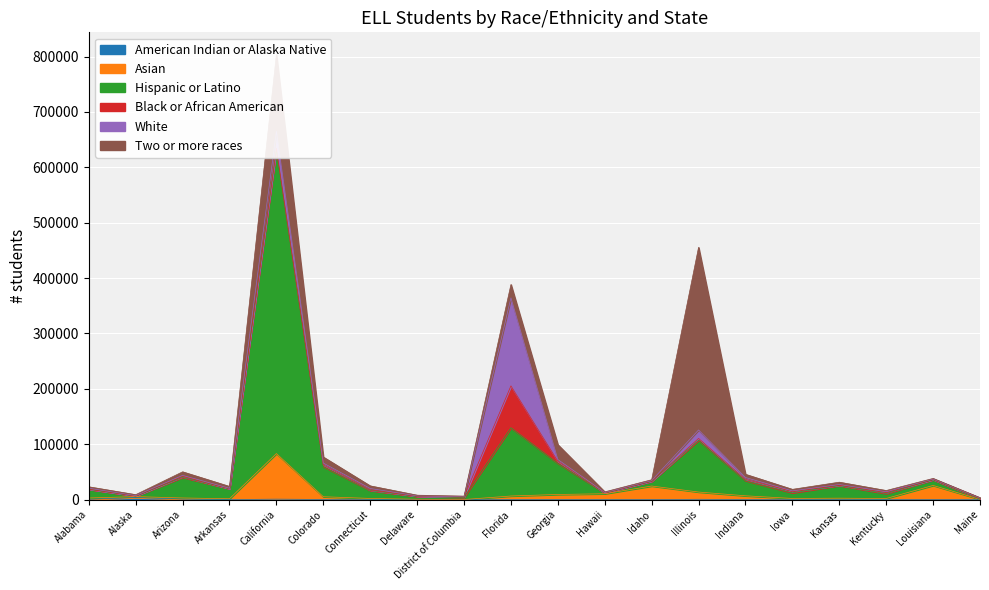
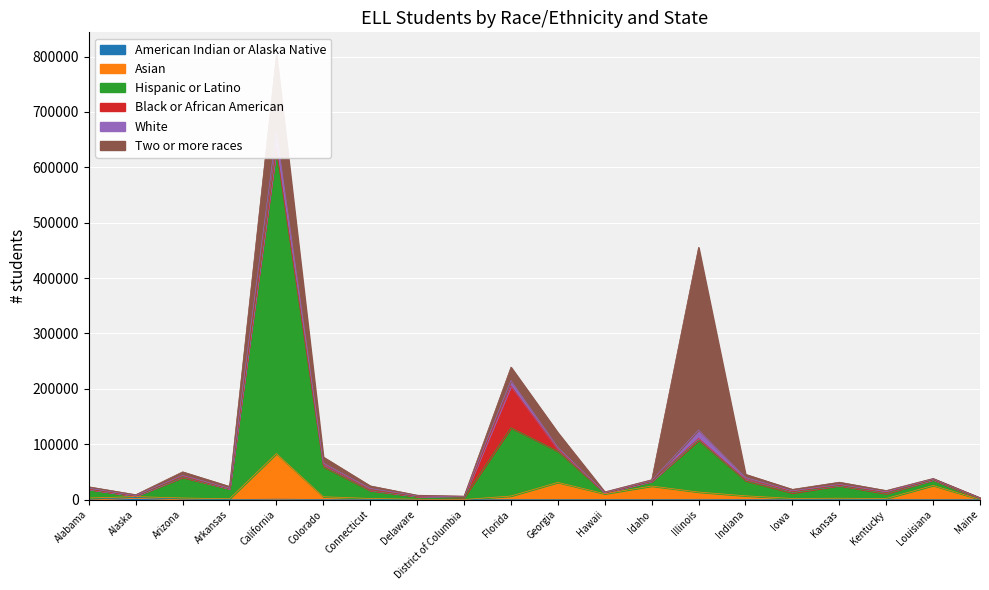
White, Florida: 160000 -> 10000
Asian, Georgia: 10000 -> 30000
